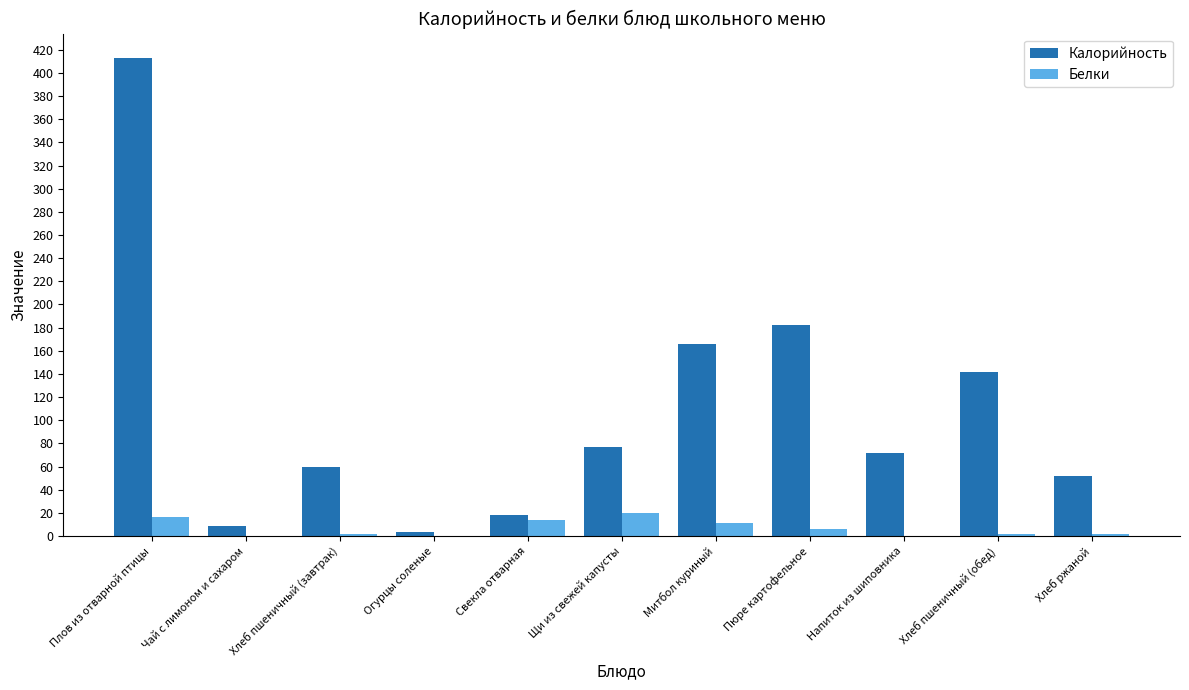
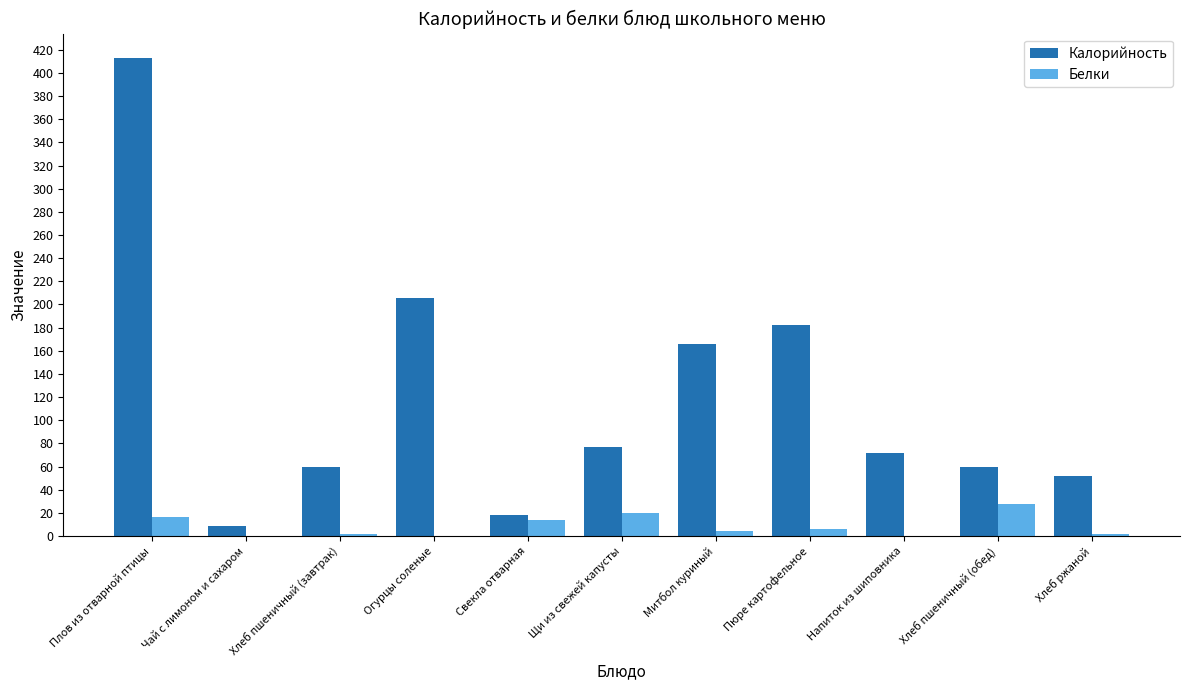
Калорийность, Огурцы соленые: 4 -> 206
Белки, Митбол куриный: 11 -> 4
Калорийность, Хлеб пшеничный (обед): 141 -> 60
Белки, Хлеб пшеничный (обед): 2 -> 28
